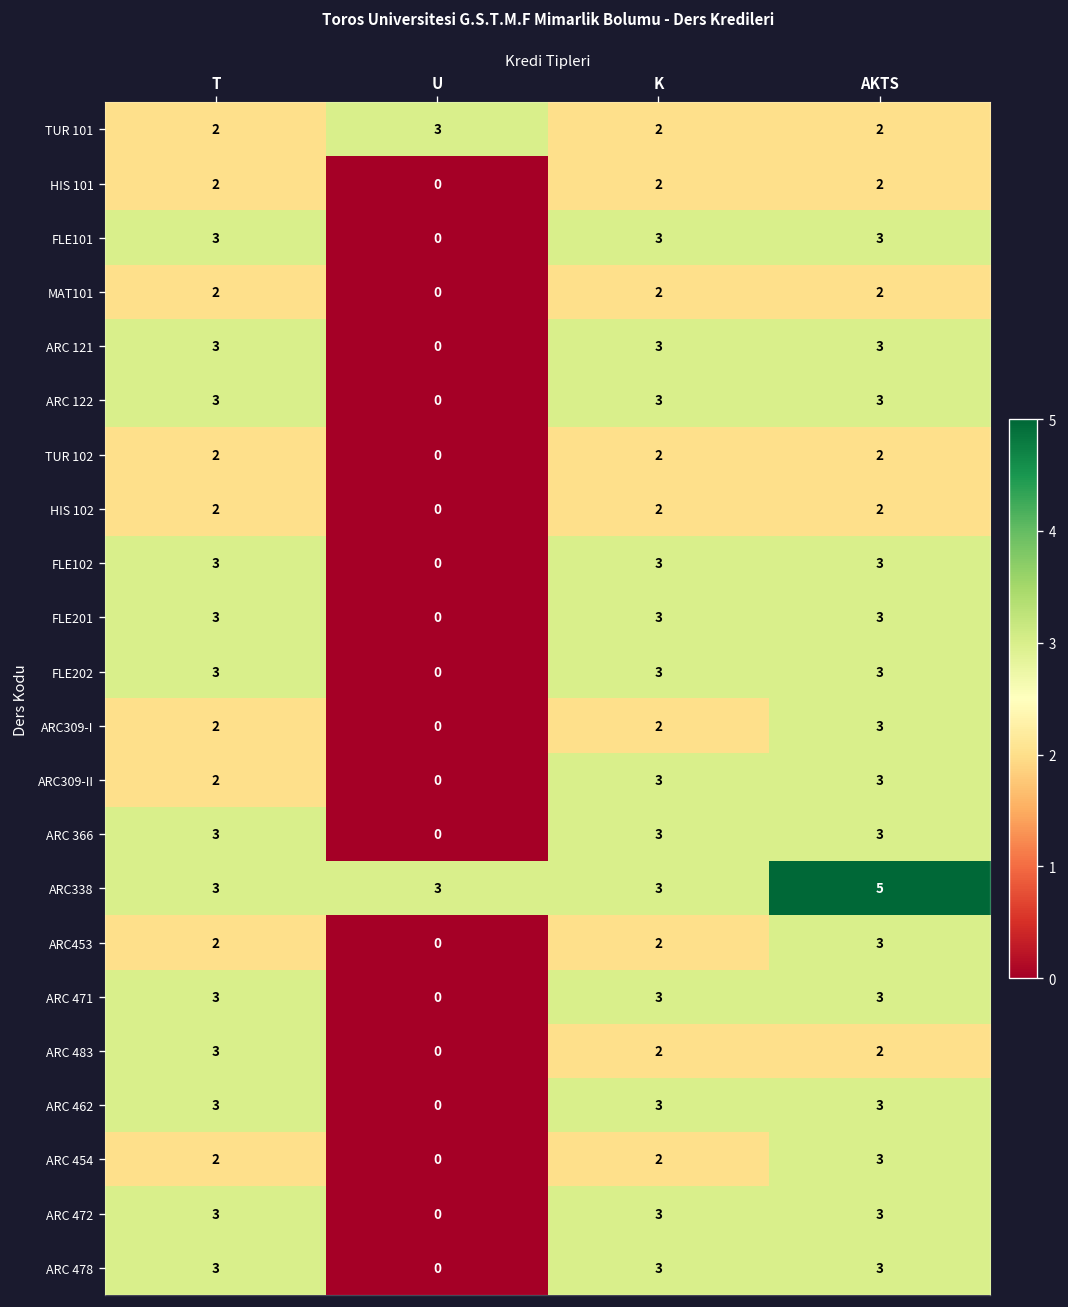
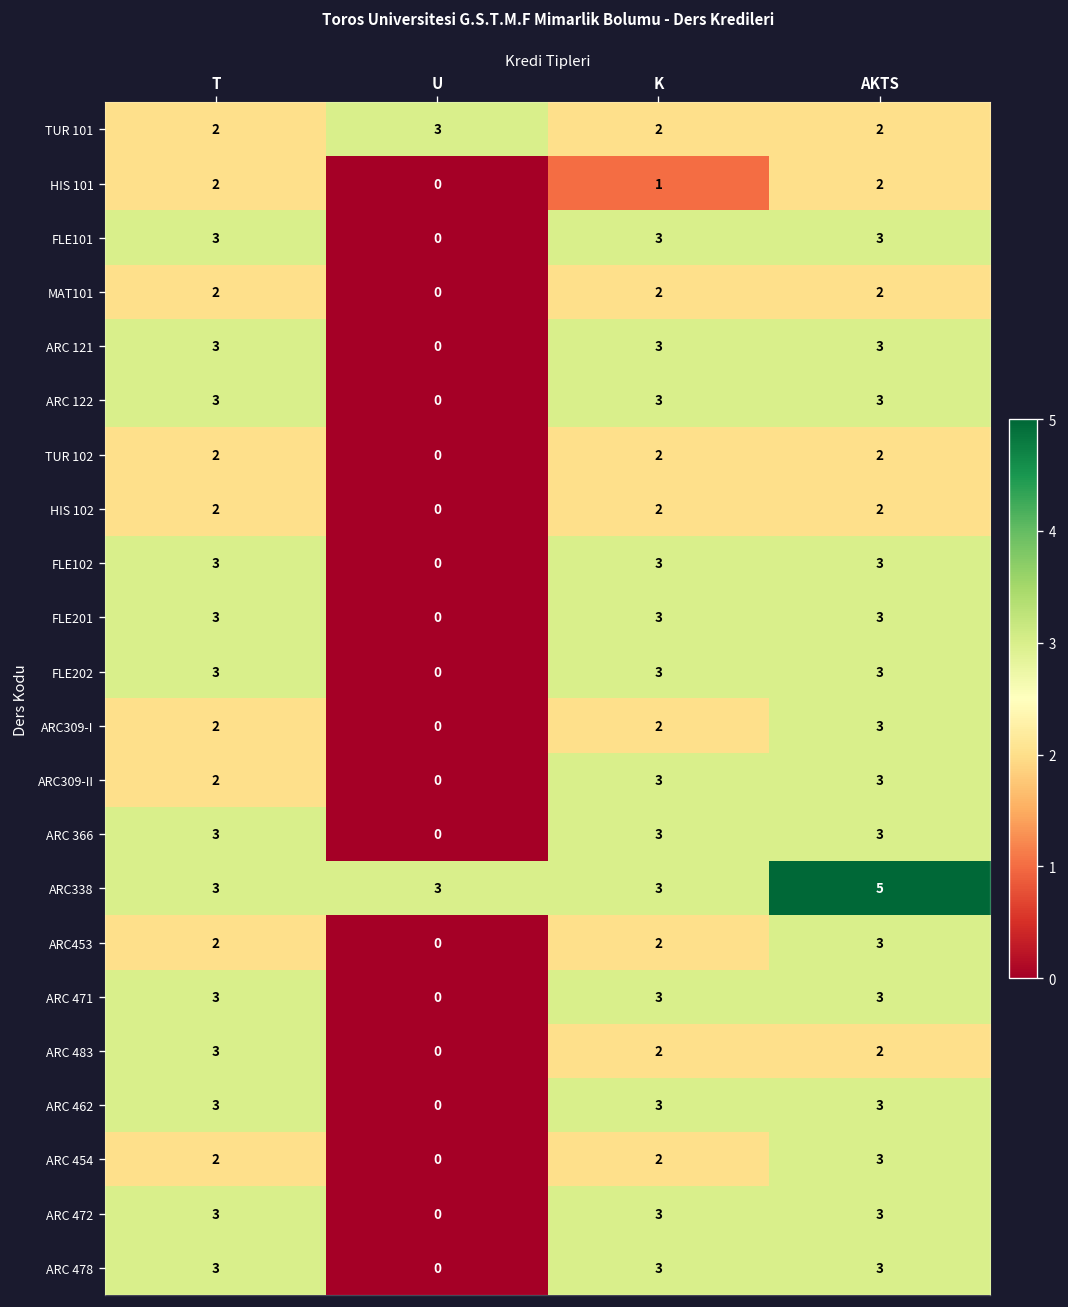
HIS 101, K: 2 -> 1
